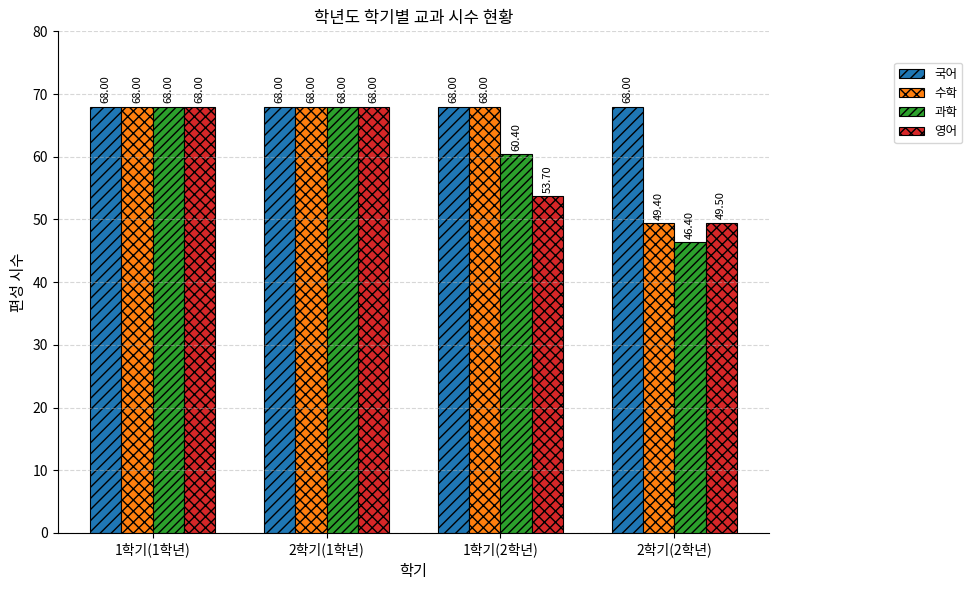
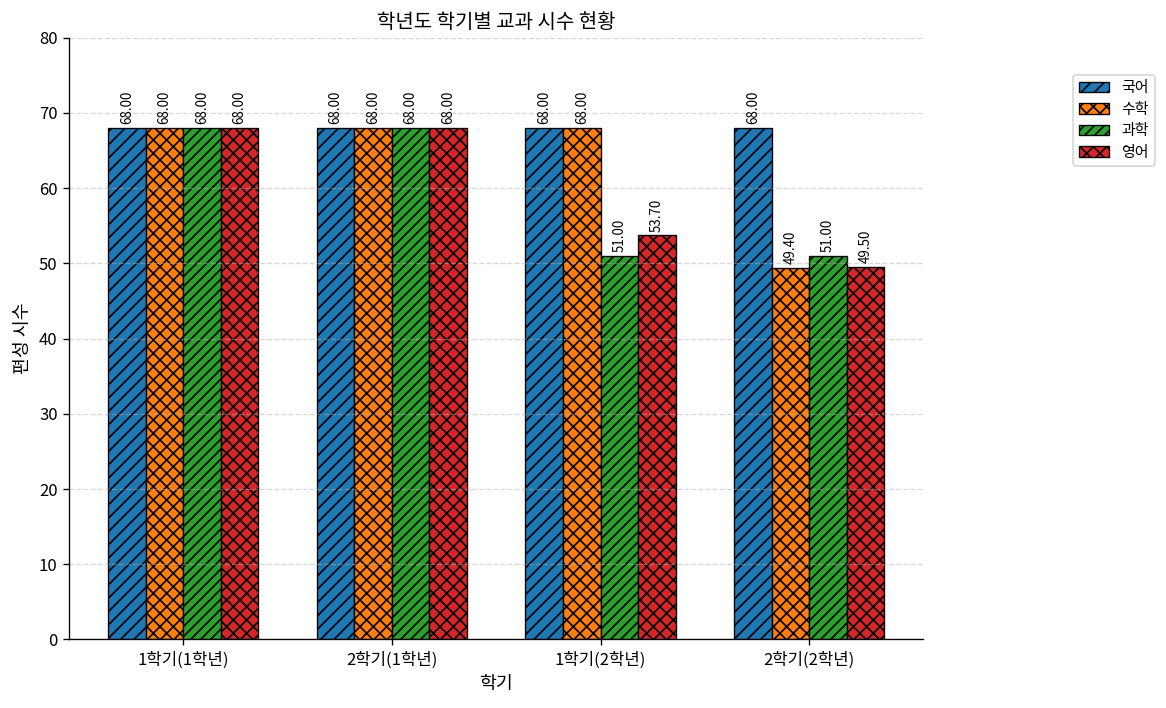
과학, 1학기(2학년): 60.40 -> 51.00
과학, 2학기(2학년): 46.40 -> 51.00
